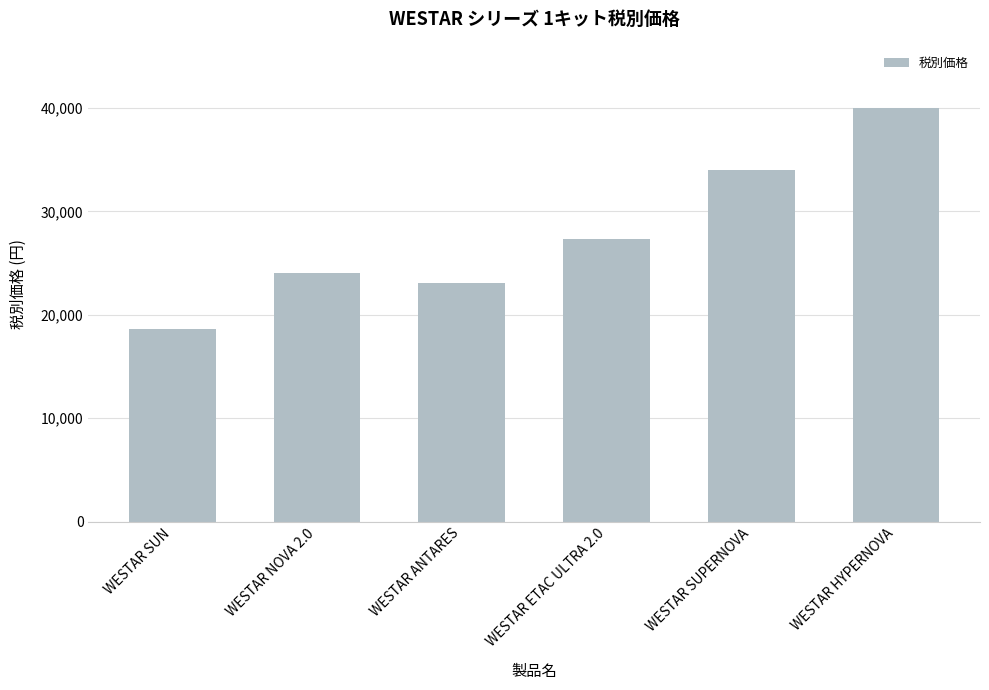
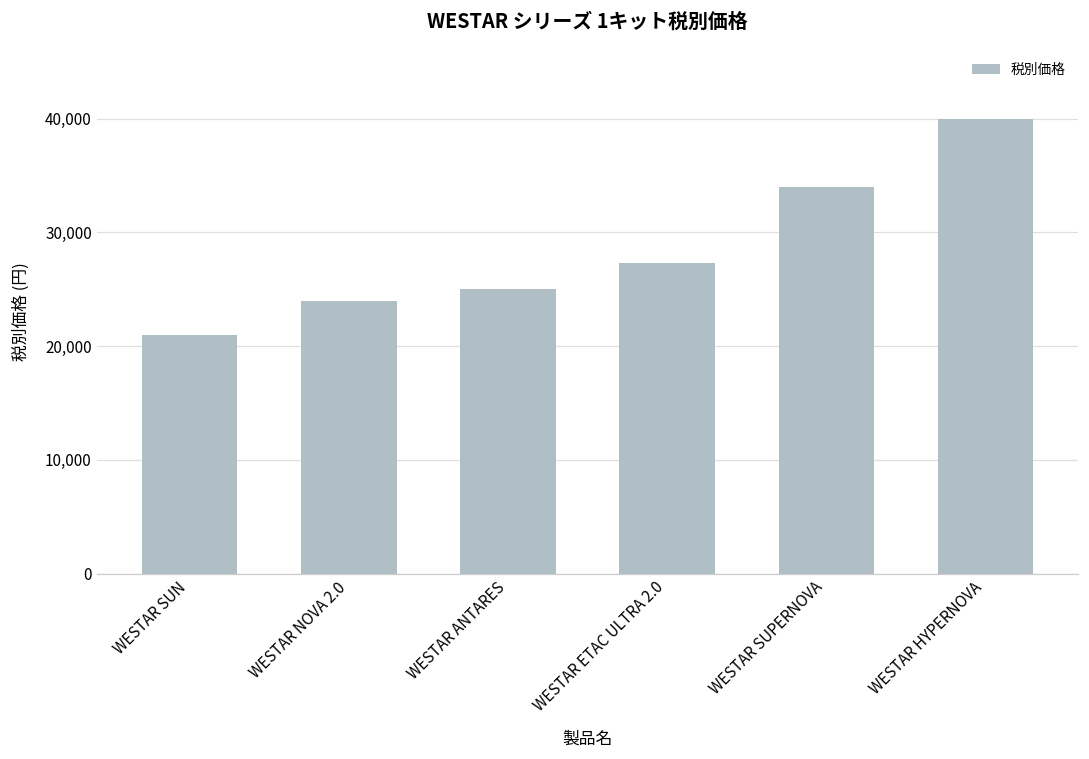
WESTAR SUN: 18,700 -> 21,000
WESTAR ANTARES: 23,100 -> 25,000
